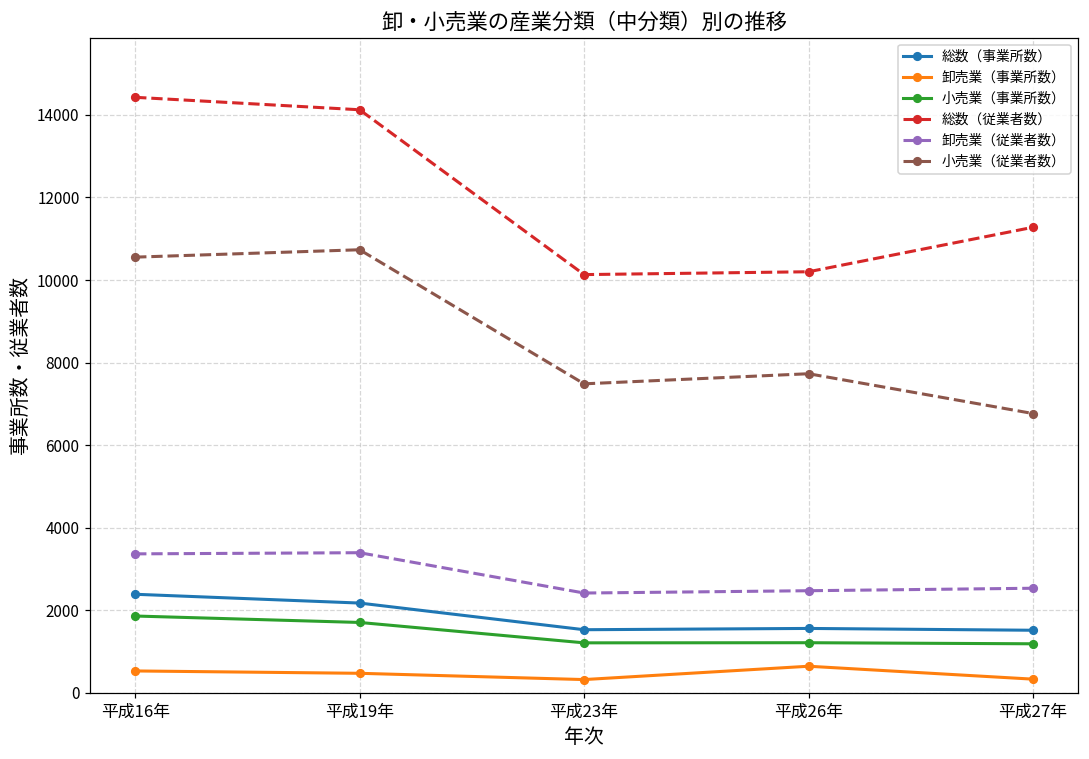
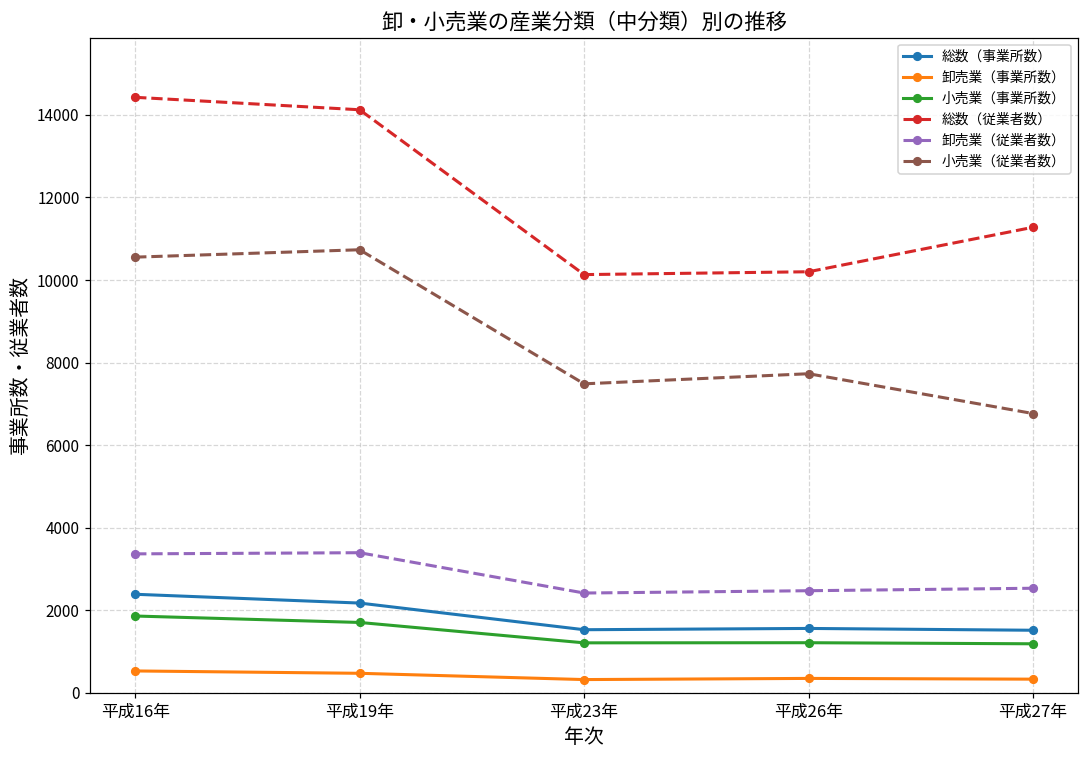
卸売業（事業所数）, 平成26年: 600 -> 300
